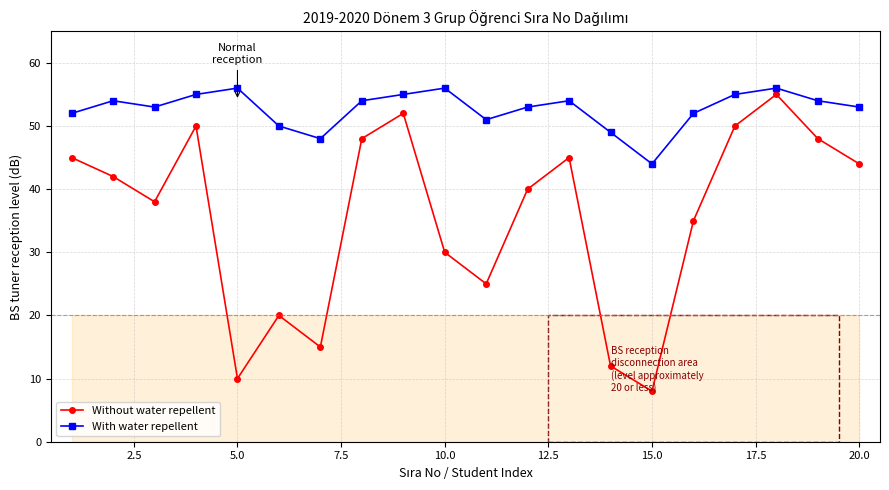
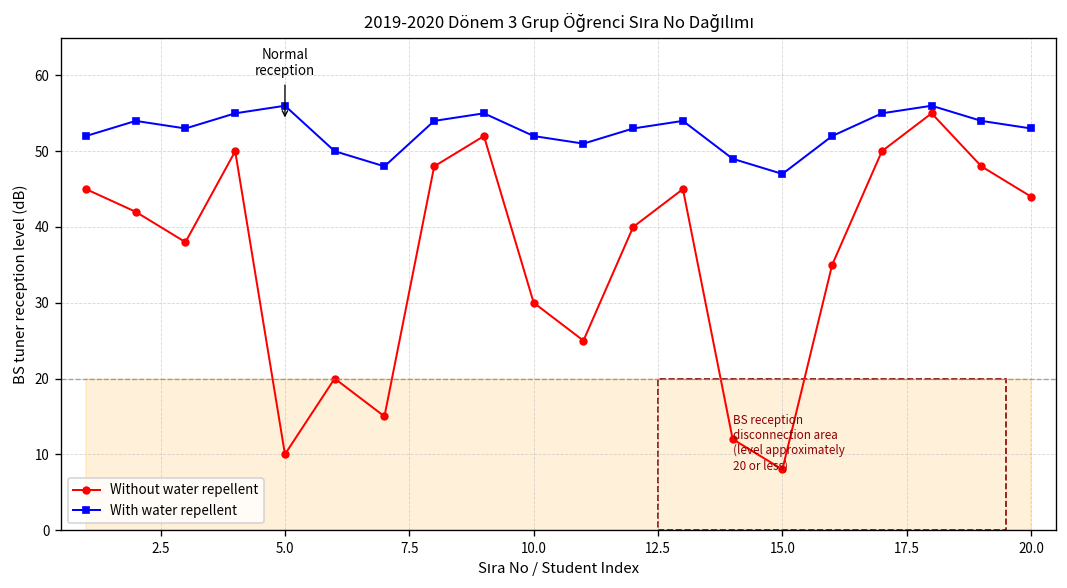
With water repellent, 10.0: 56 -> 52
With water repellent, 15.0: 44 -> 47
